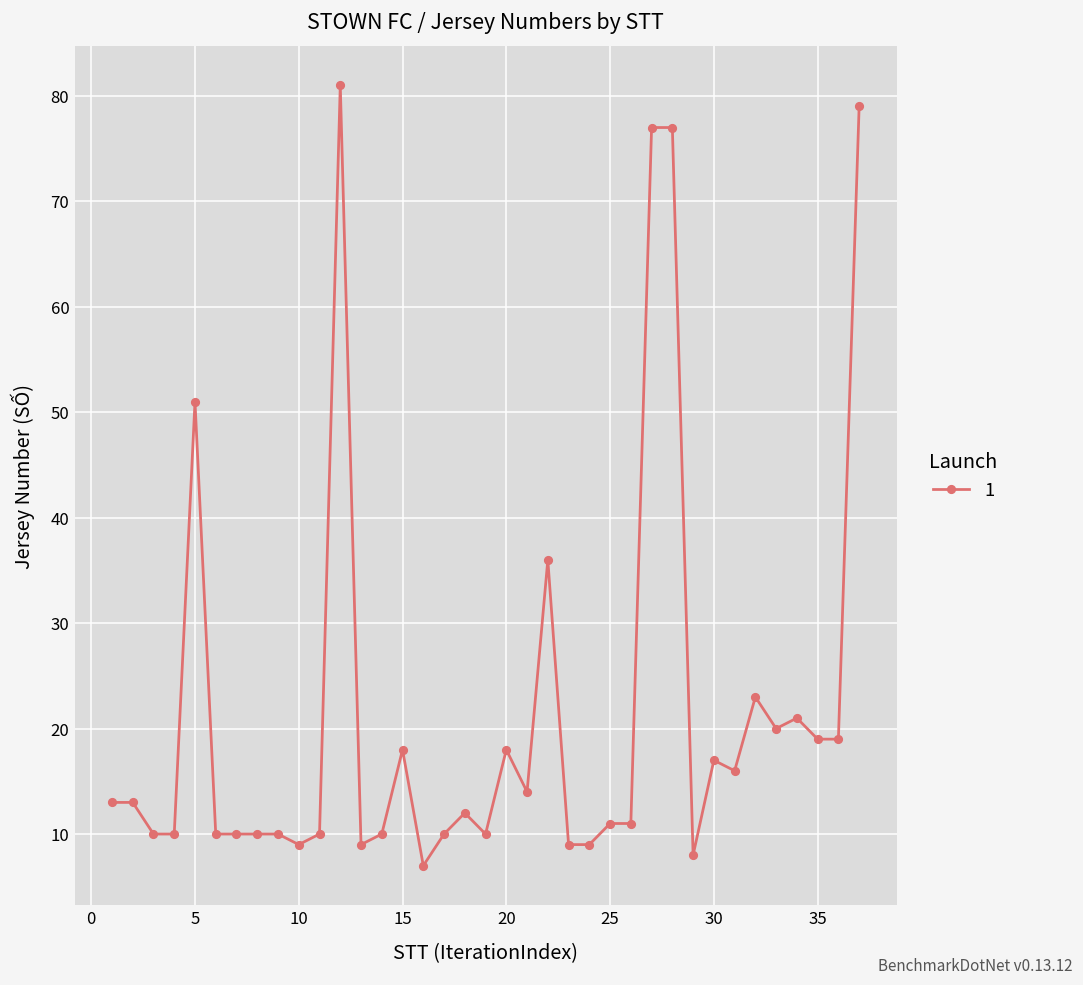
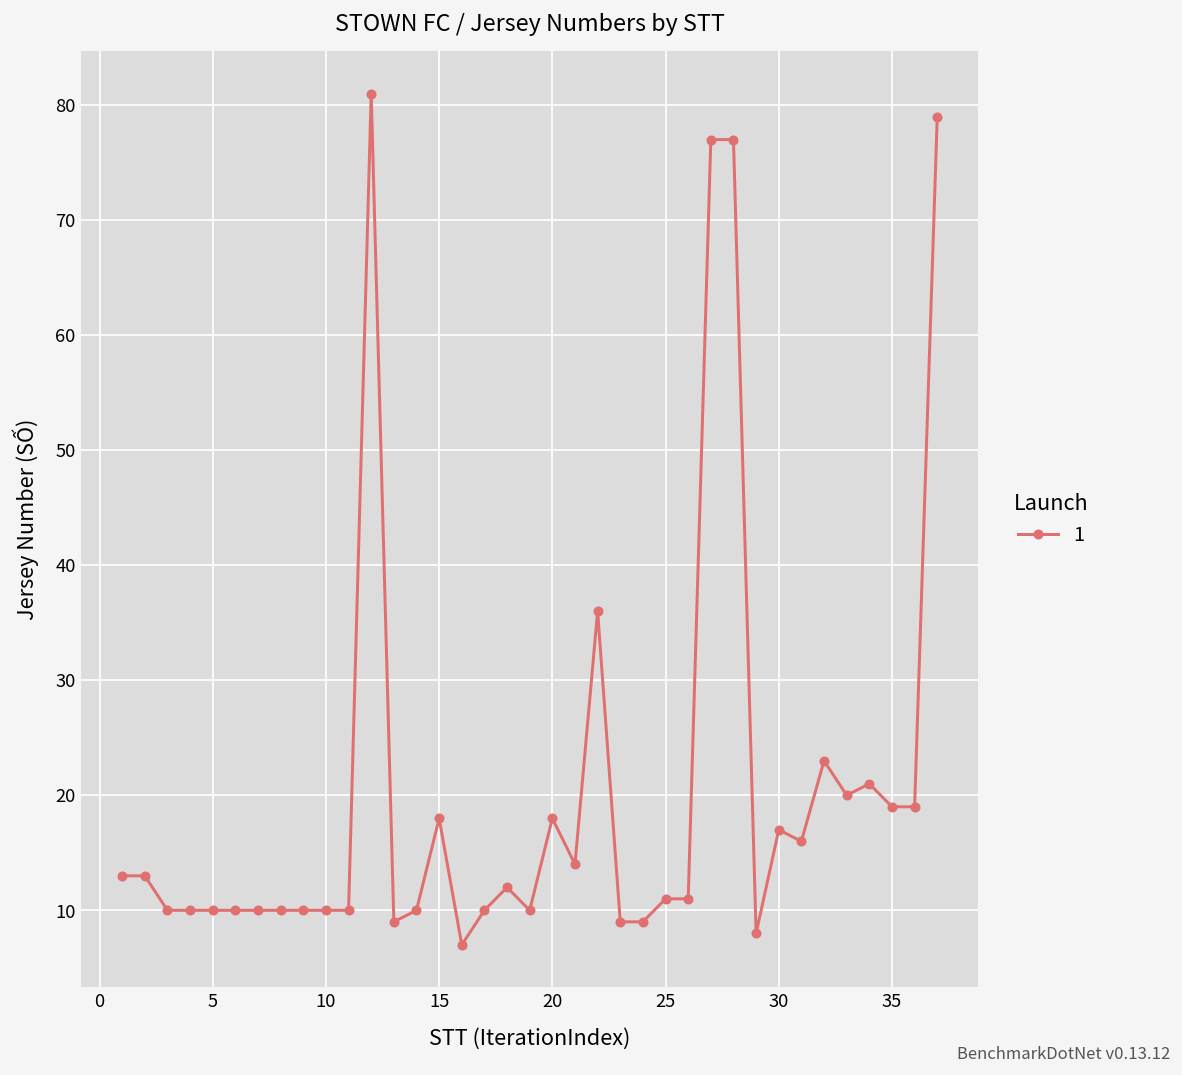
5: 51 -> 10
10: 9 -> 10
